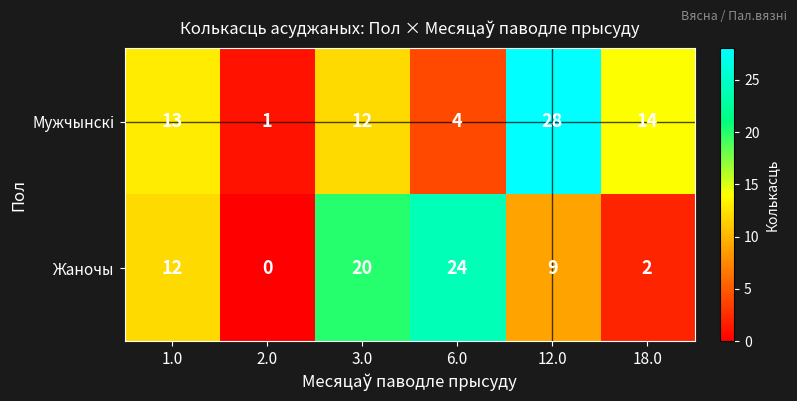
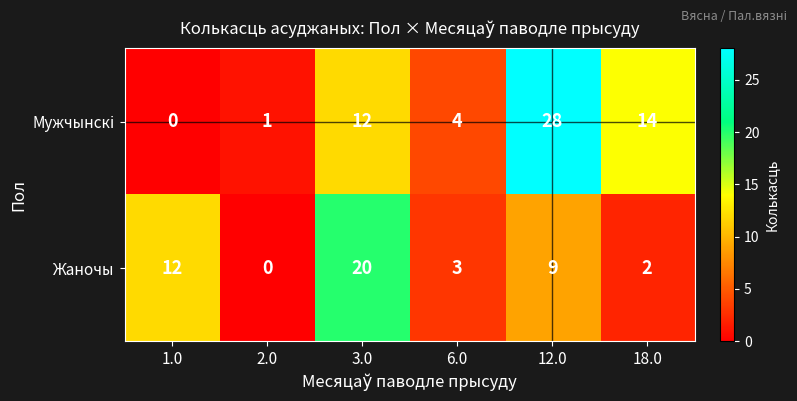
Мужчынскі, 1.0: 13 -> 0
Жаночы, 6.0: 24 -> 3
